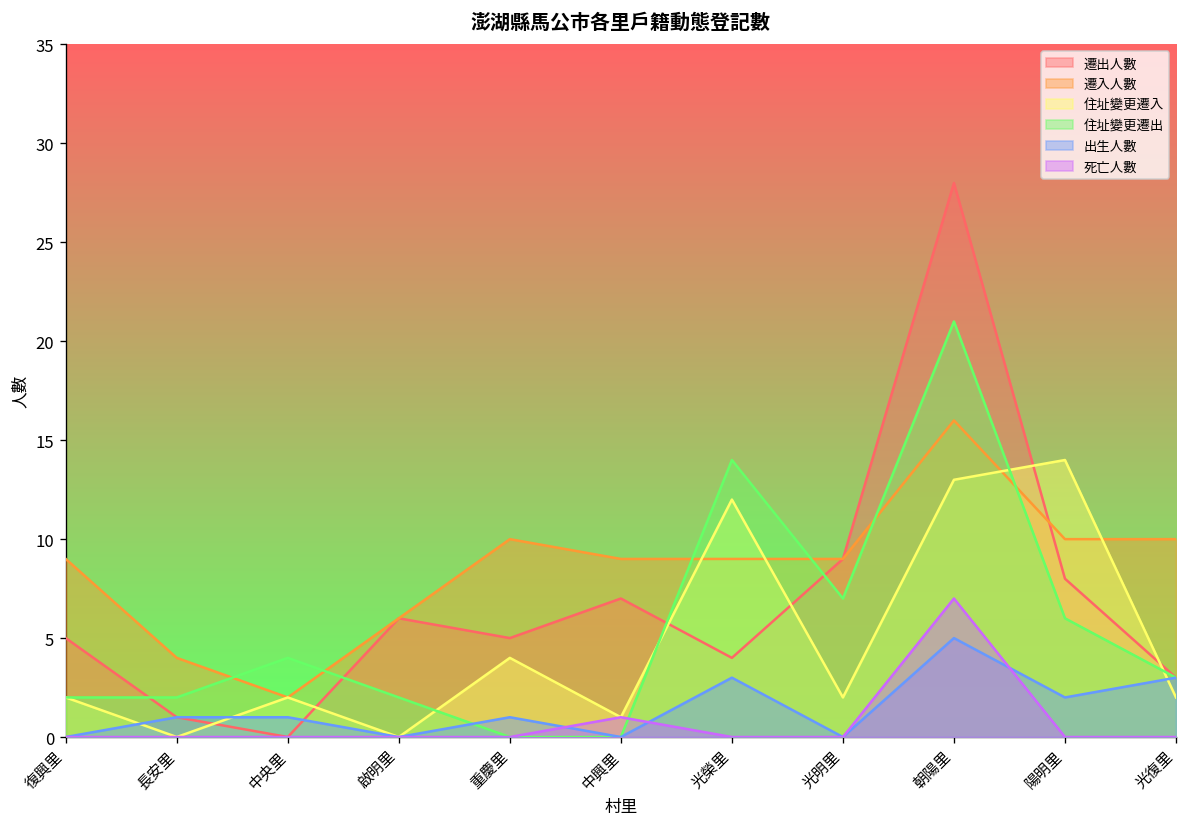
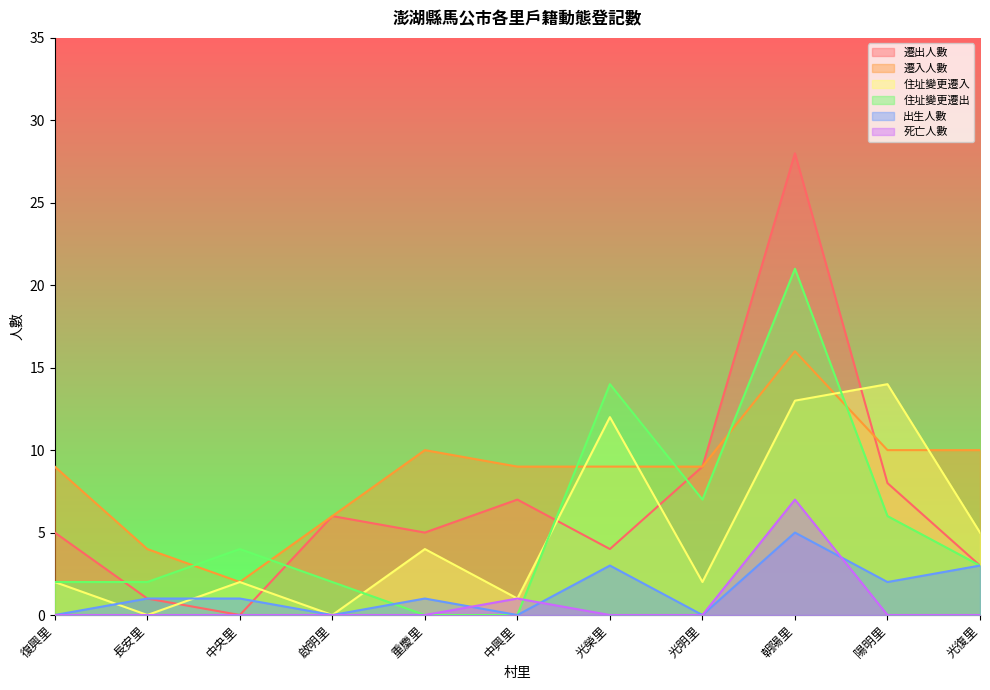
住址變更遷入, 光復里: 2 -> 5
